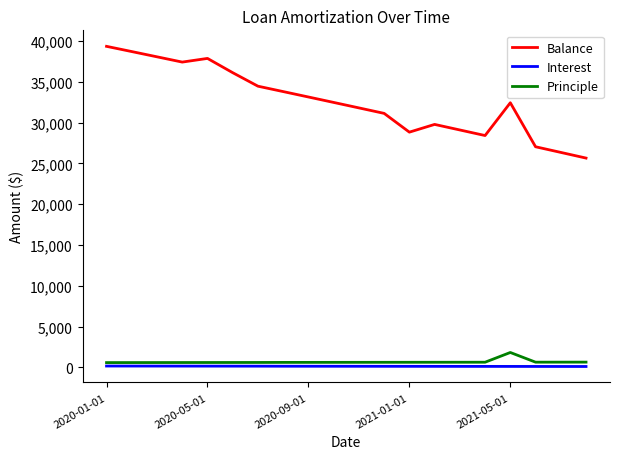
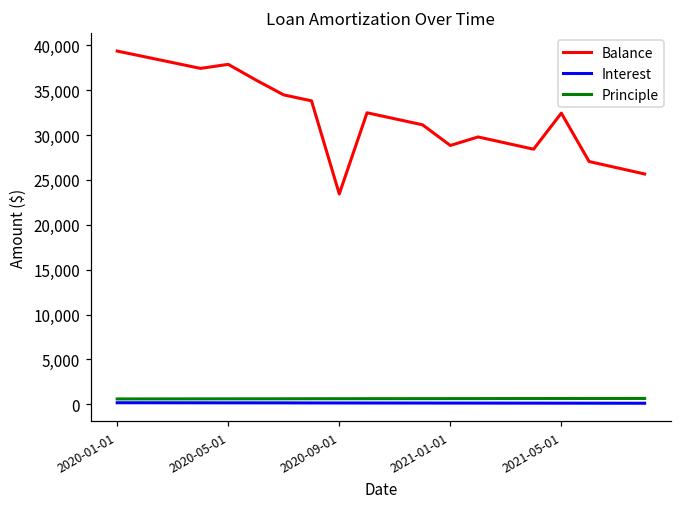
Balance, 2020-09-01: 33,000 -> 23,000
Principle, 2021-05-01: 2,000 -> 1,000
